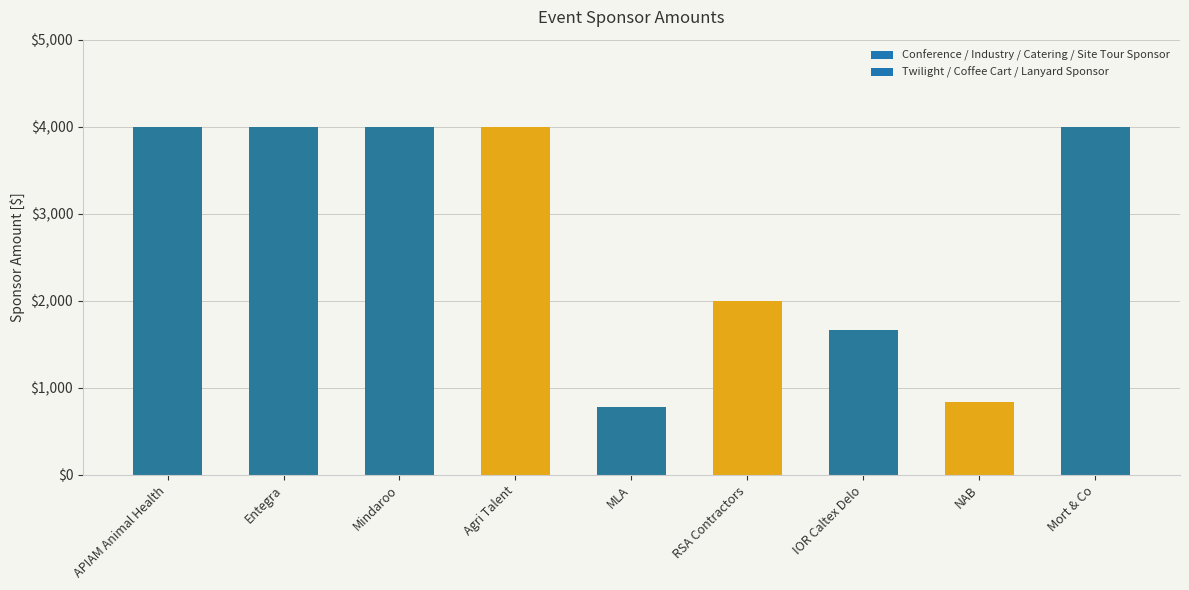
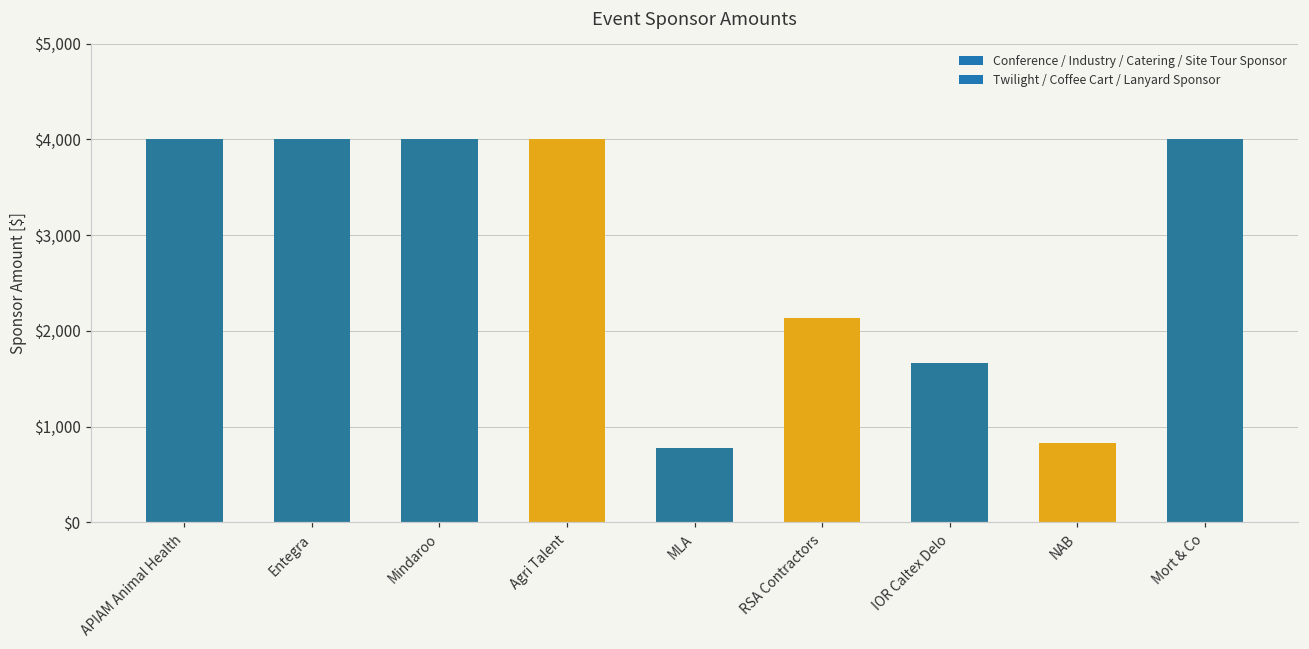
RSA Contractors: $2,000 -> $2,100
